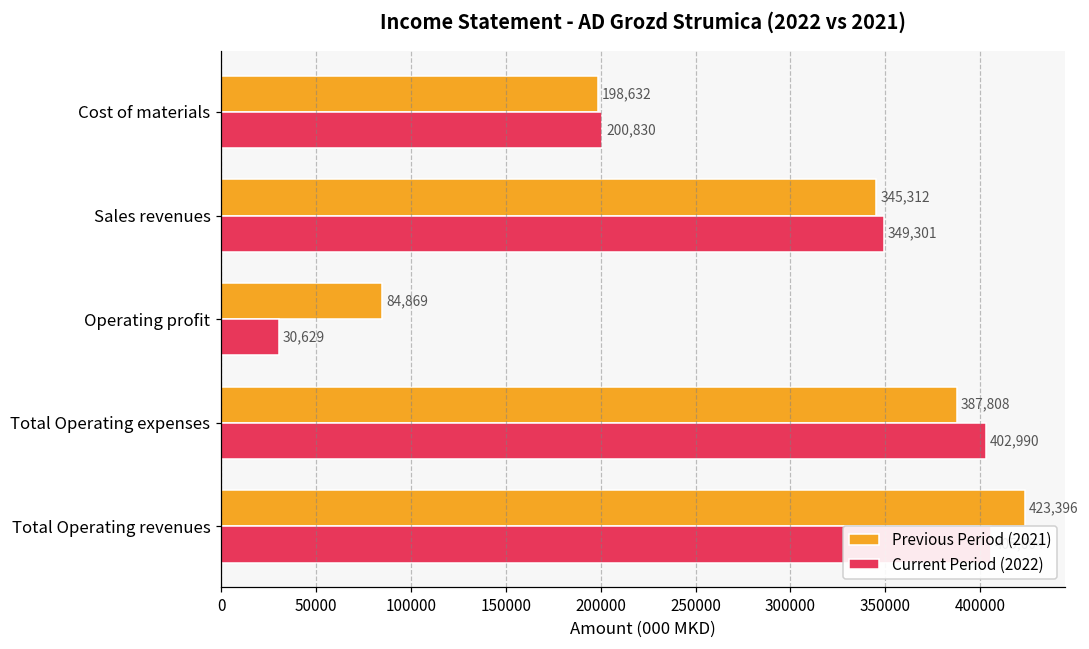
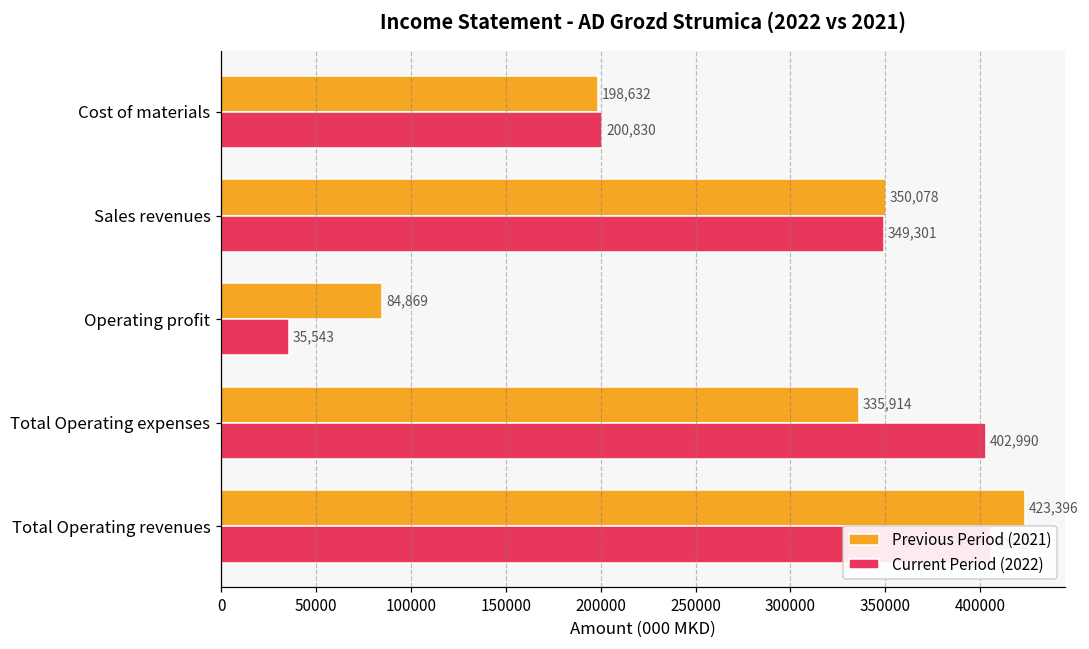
Previous Period (2021), Sales revenues: 345,312 -> 350,078
Current Period (2022), Operating profit: 30,629 -> 35,543
Previous Period (2021), Total Operating expenses: 387,808 -> 335,914
